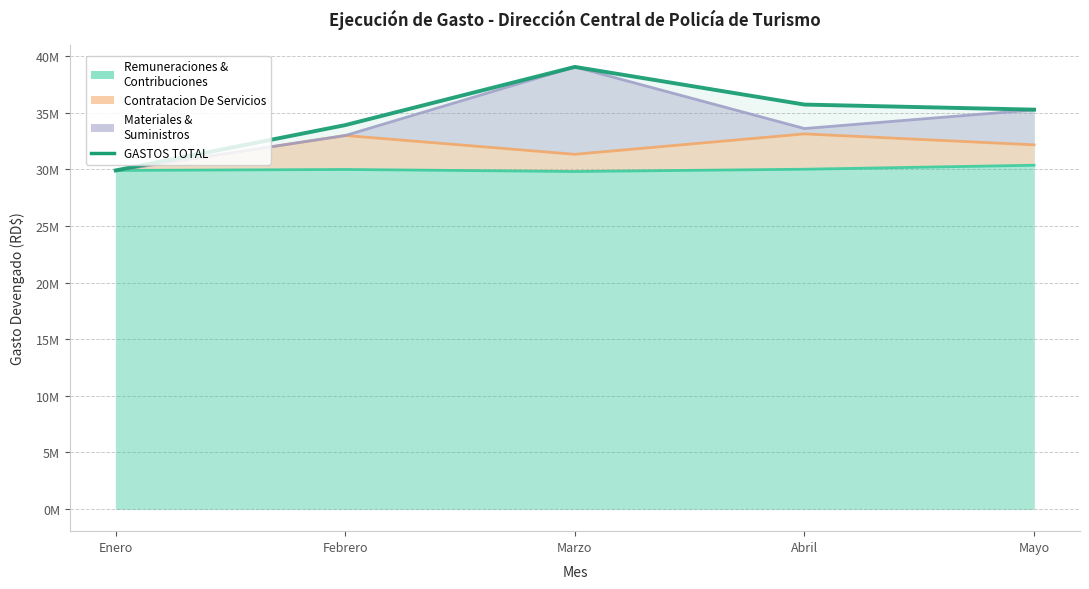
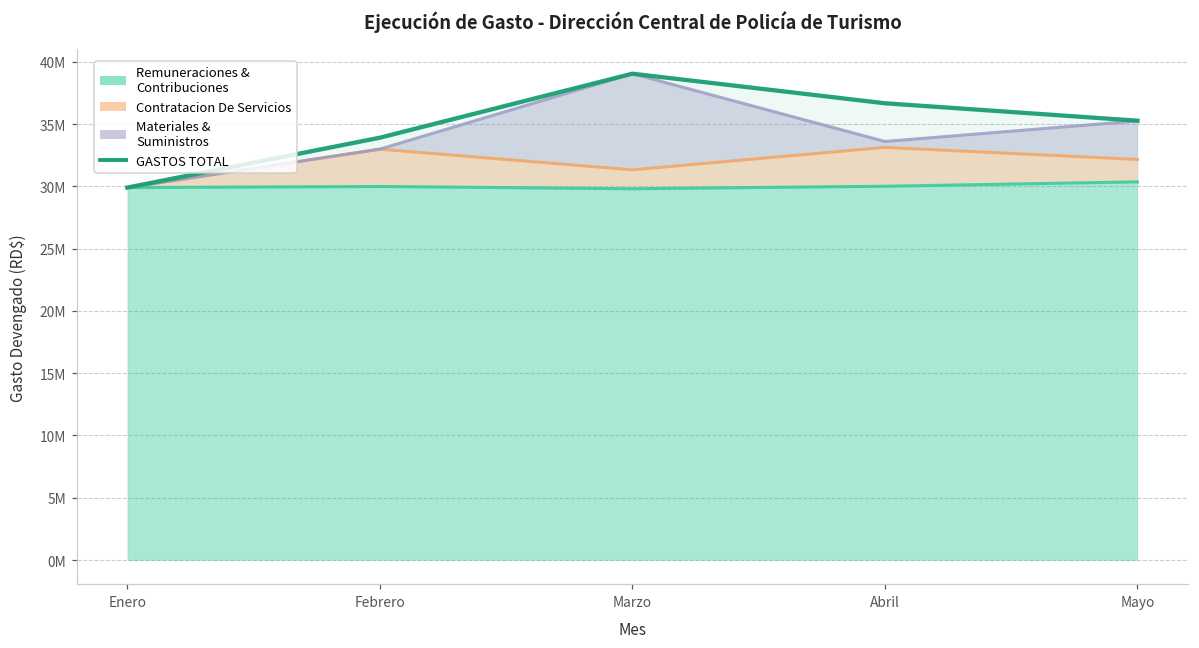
GASTOS TOTAL, Abril: 35700000 -> 36700000
